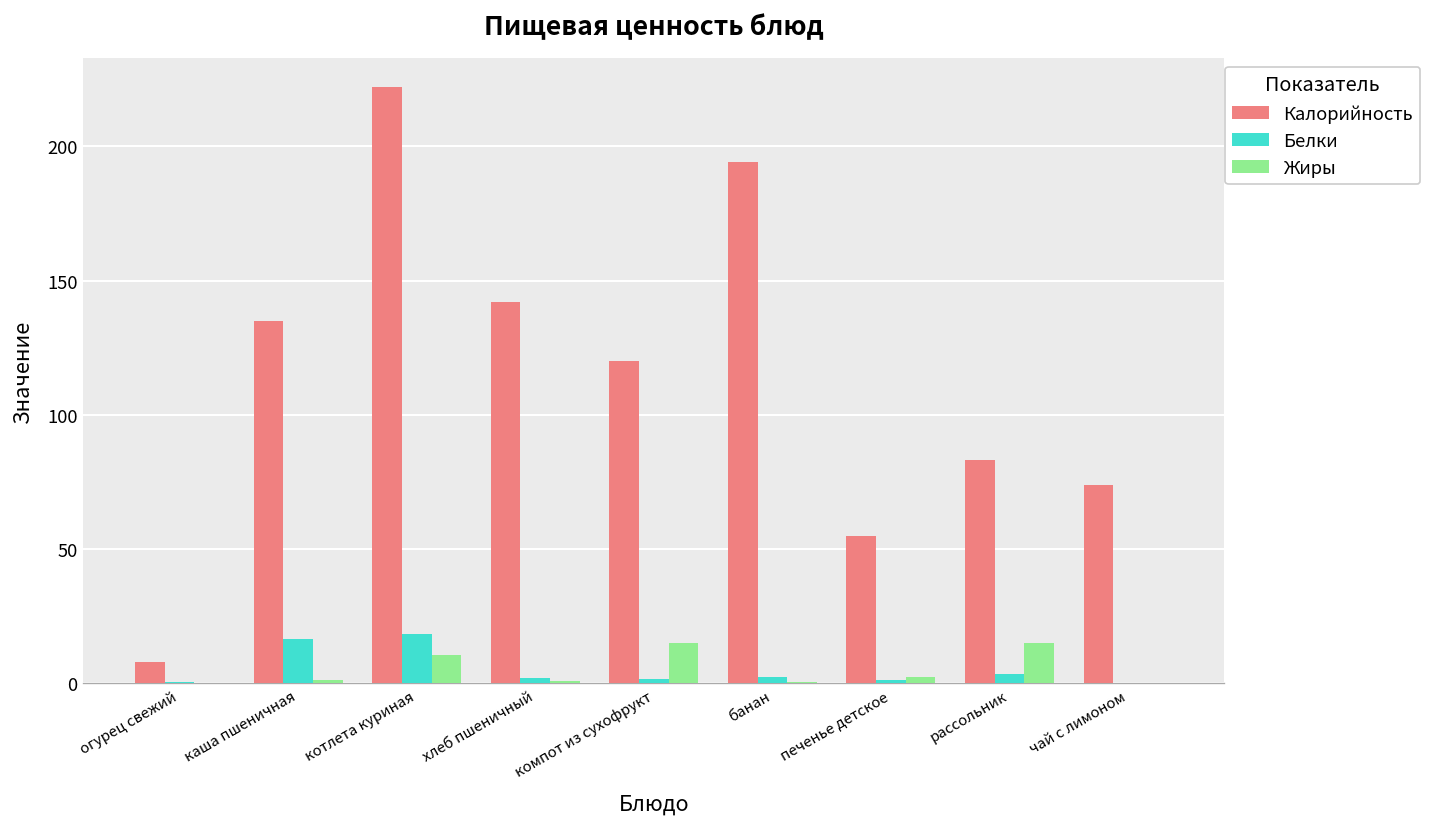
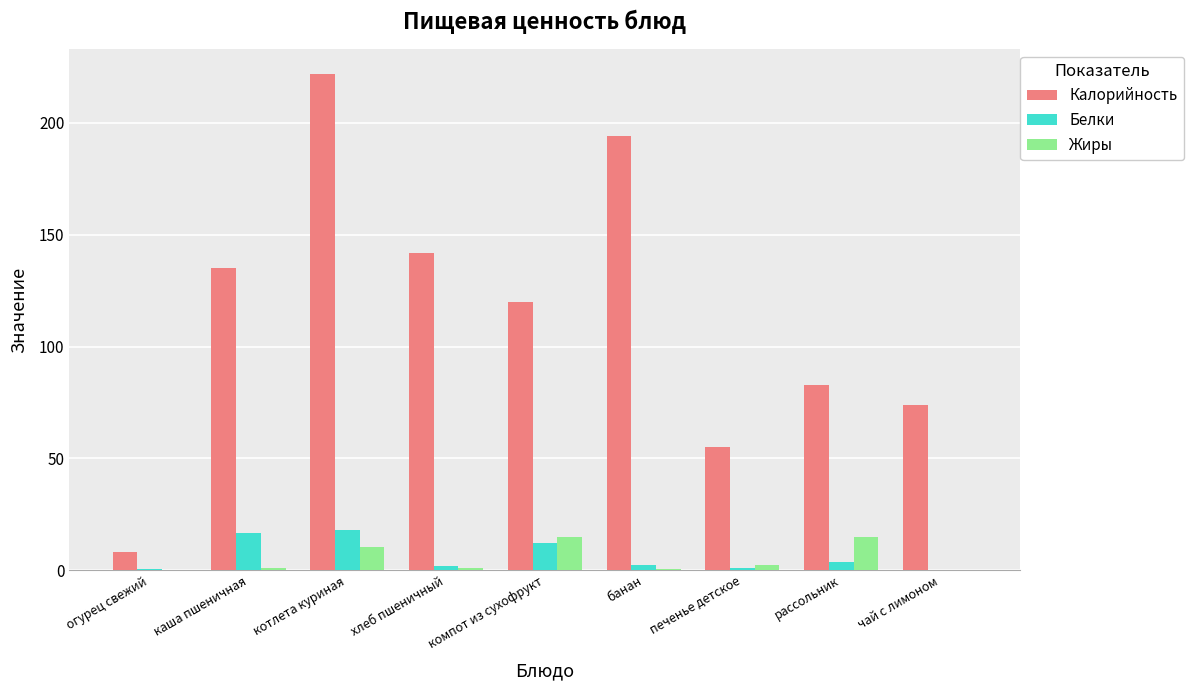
Белки, компот из сухофрукт: 2 -> 12
